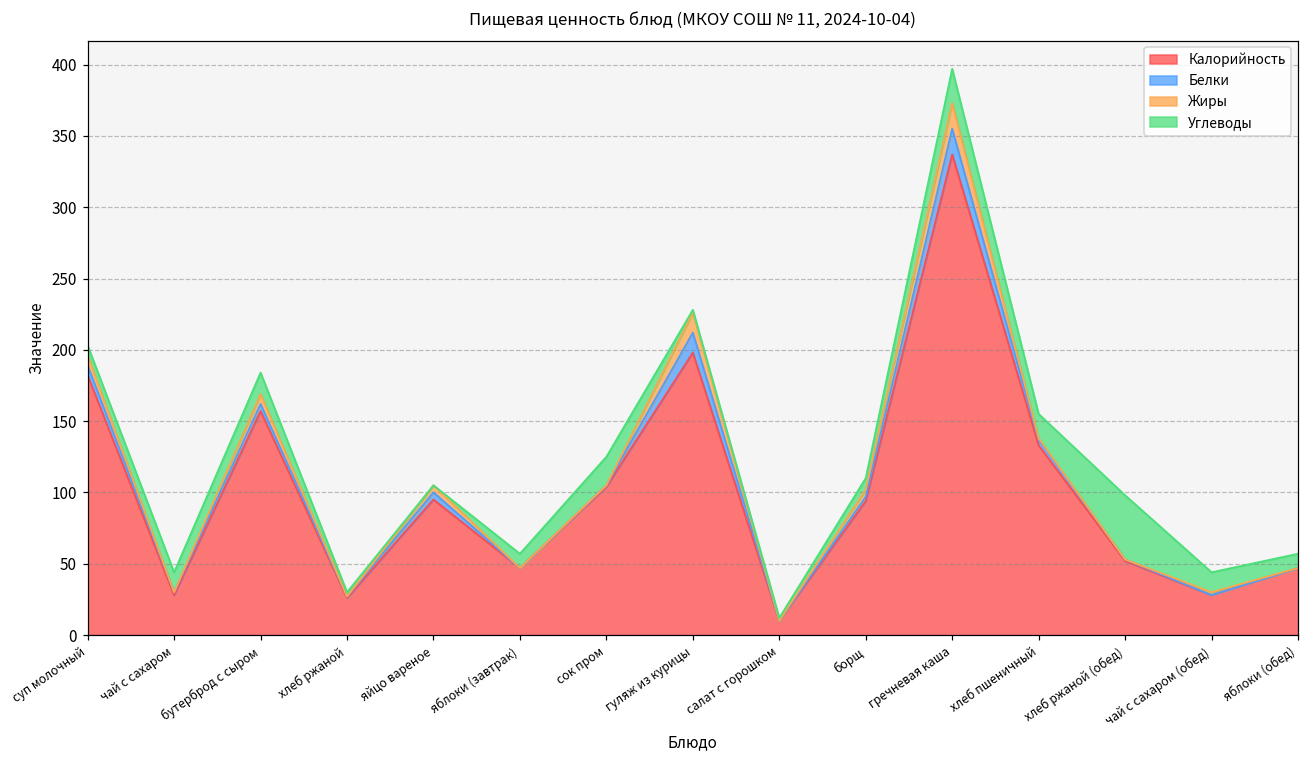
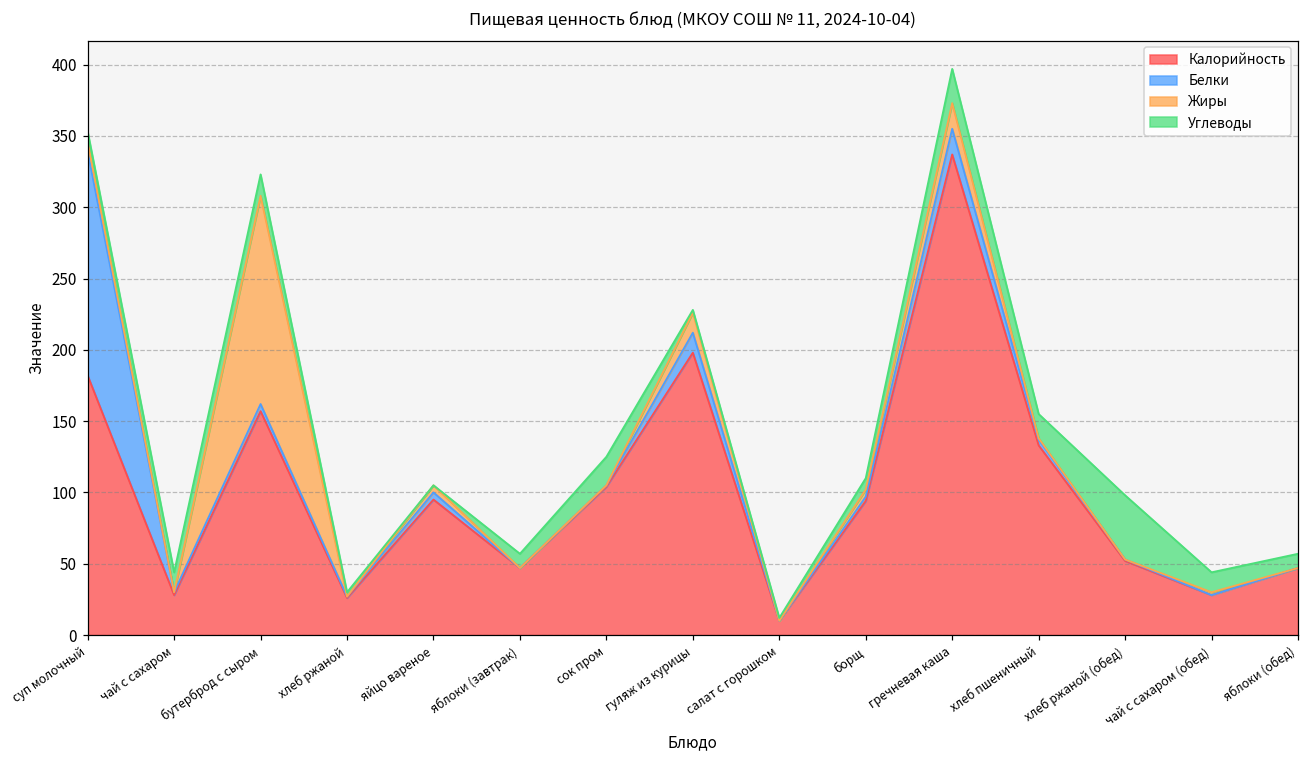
Белки, суп молочный: 7 -> 157
Жиры, бутерброд с сыром: 7 -> 146
